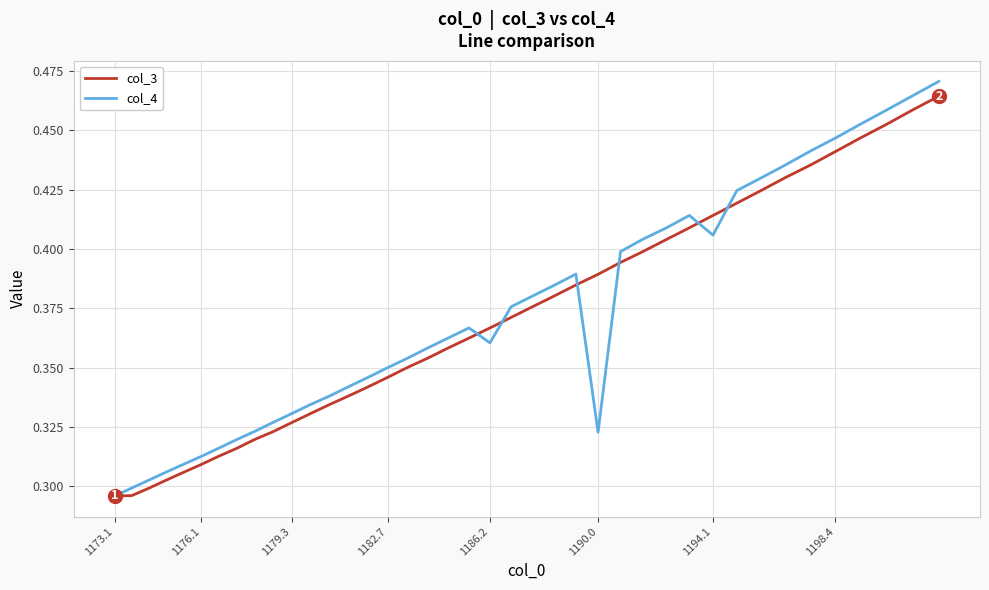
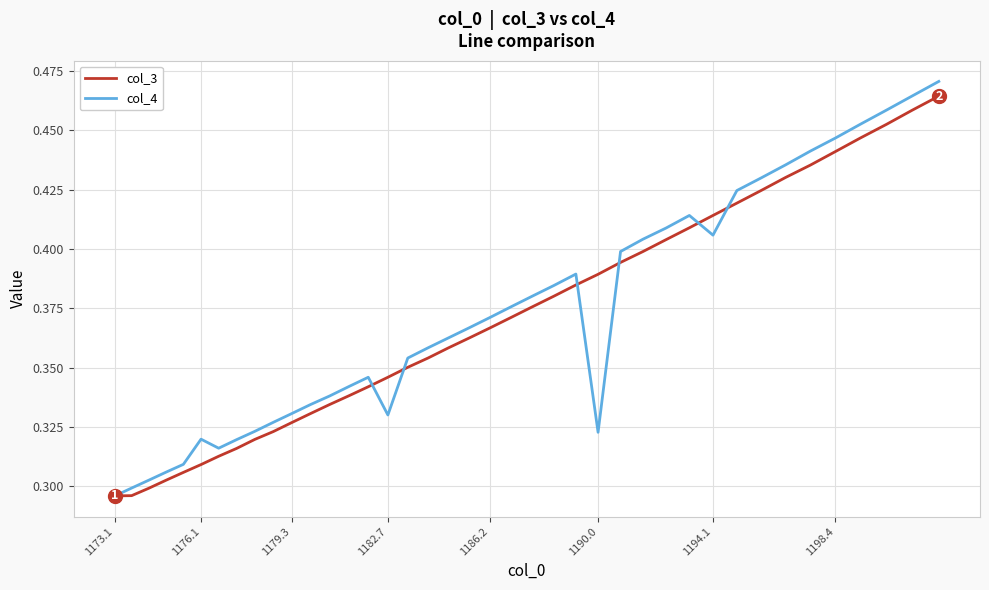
col_4, 1176.1: 0.313 -> 0.320
col_4, 1182.7: 0.35 -> 0.33
col_4, 1186.2: 0.360 -> 0.371
